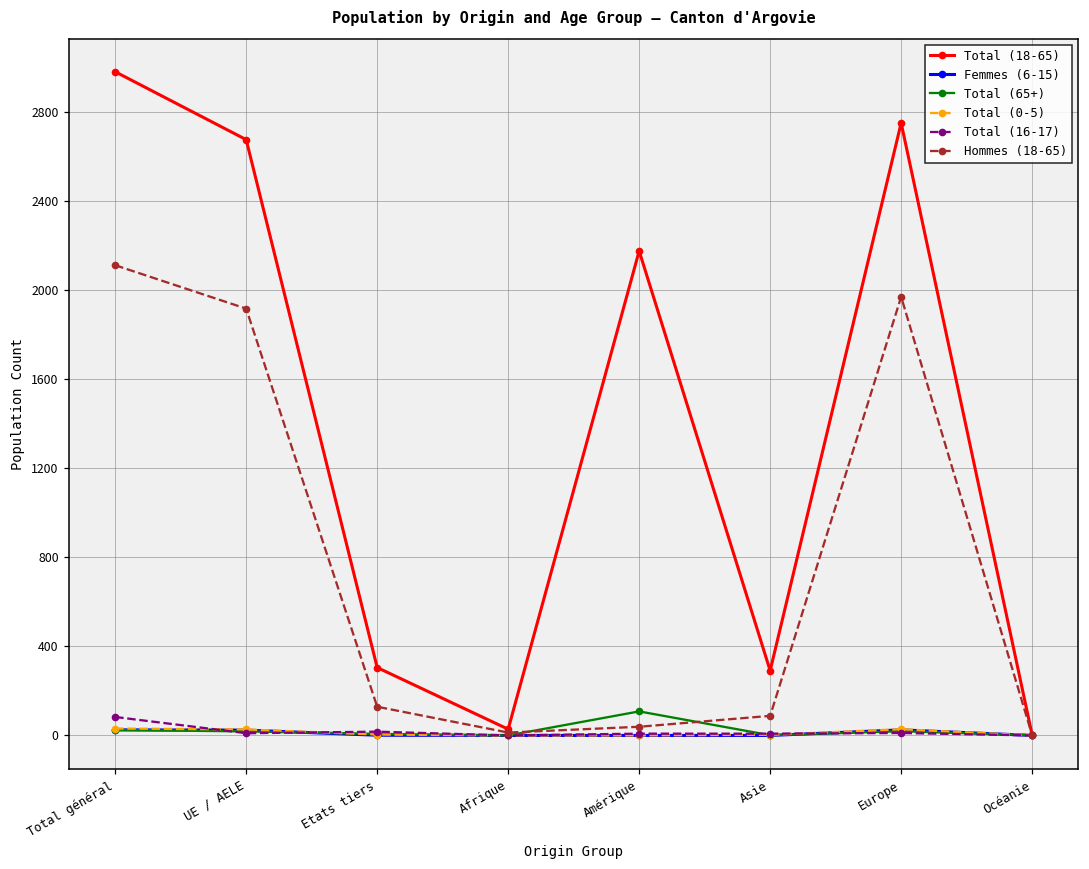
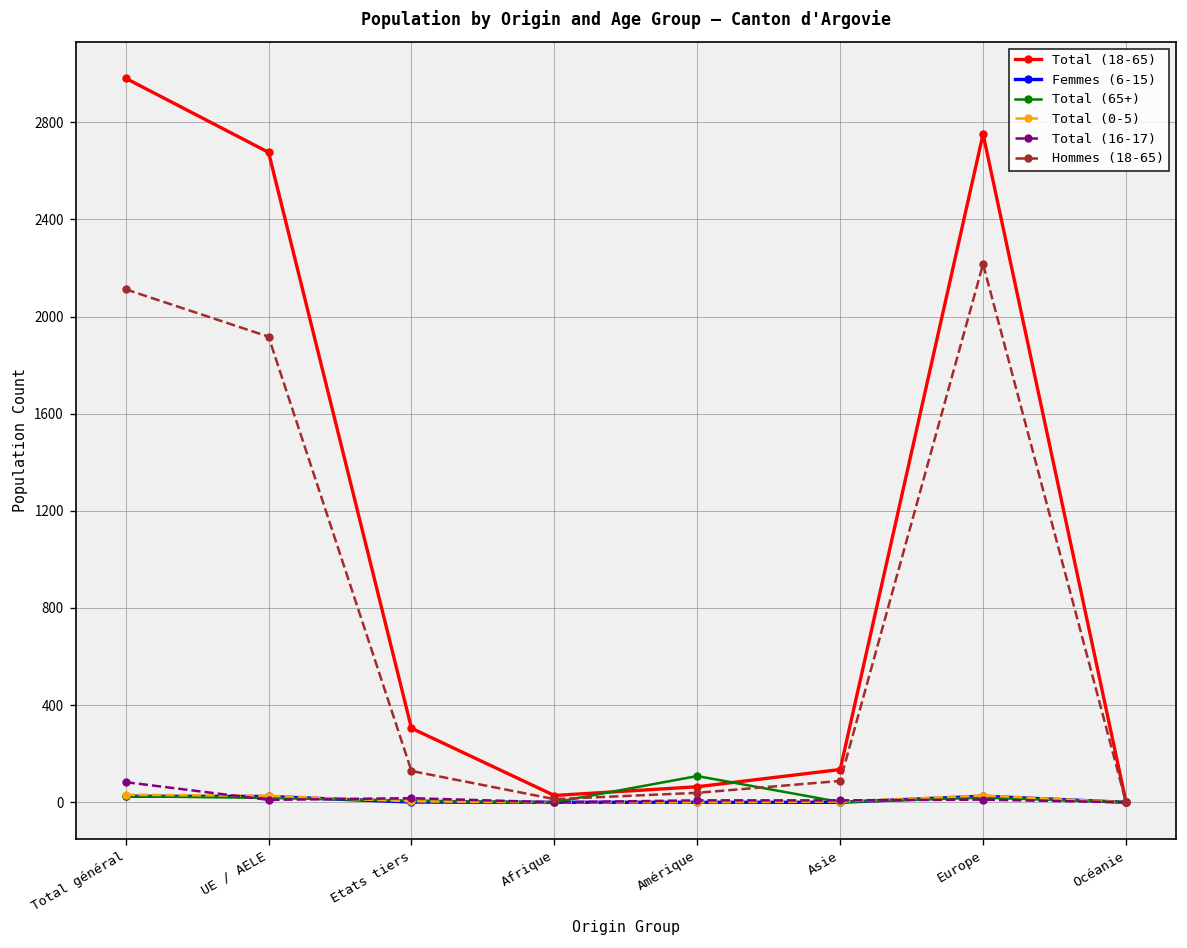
Total (18-65), Amérique: 2180 -> 60
Total (18-65), Asie: 290 -> 140
Hommes (18-65), Europe: 1970 -> 2220
